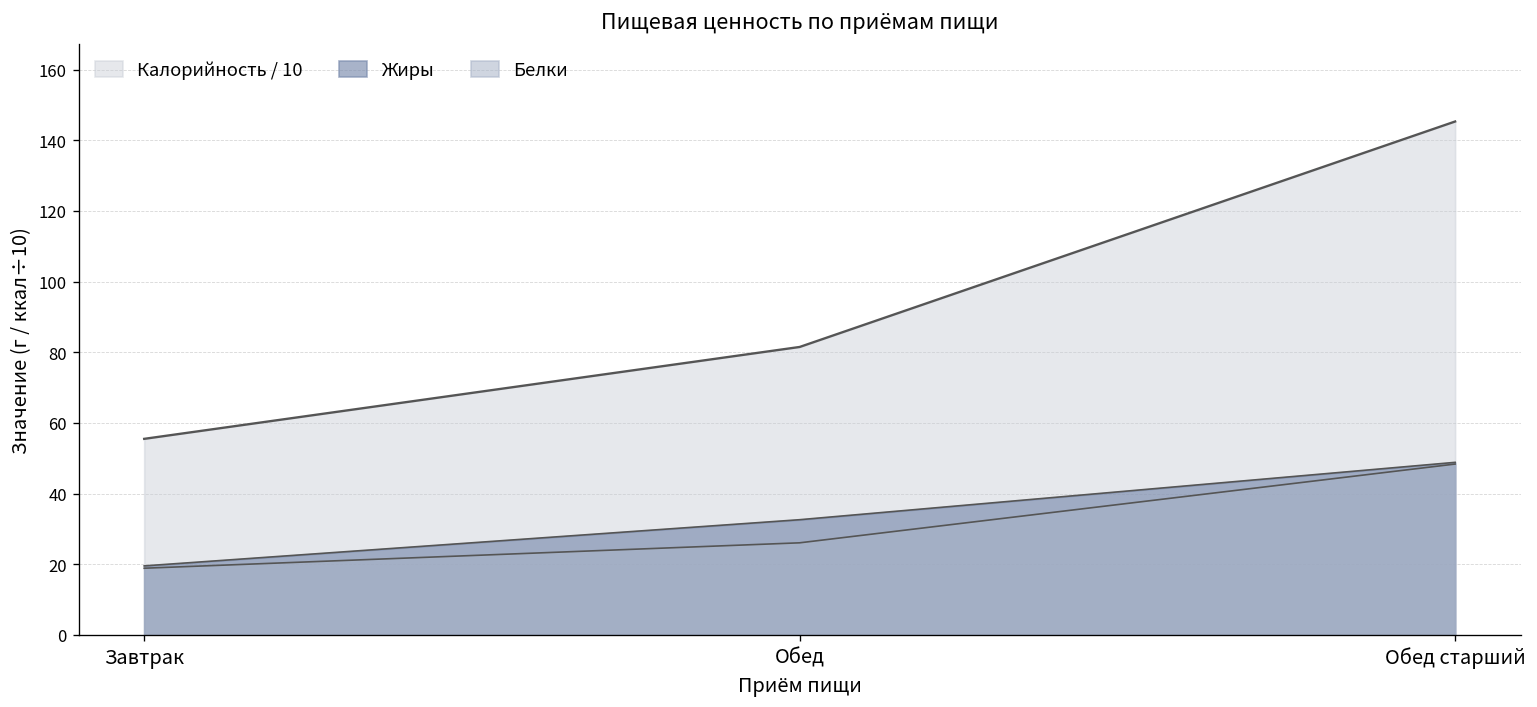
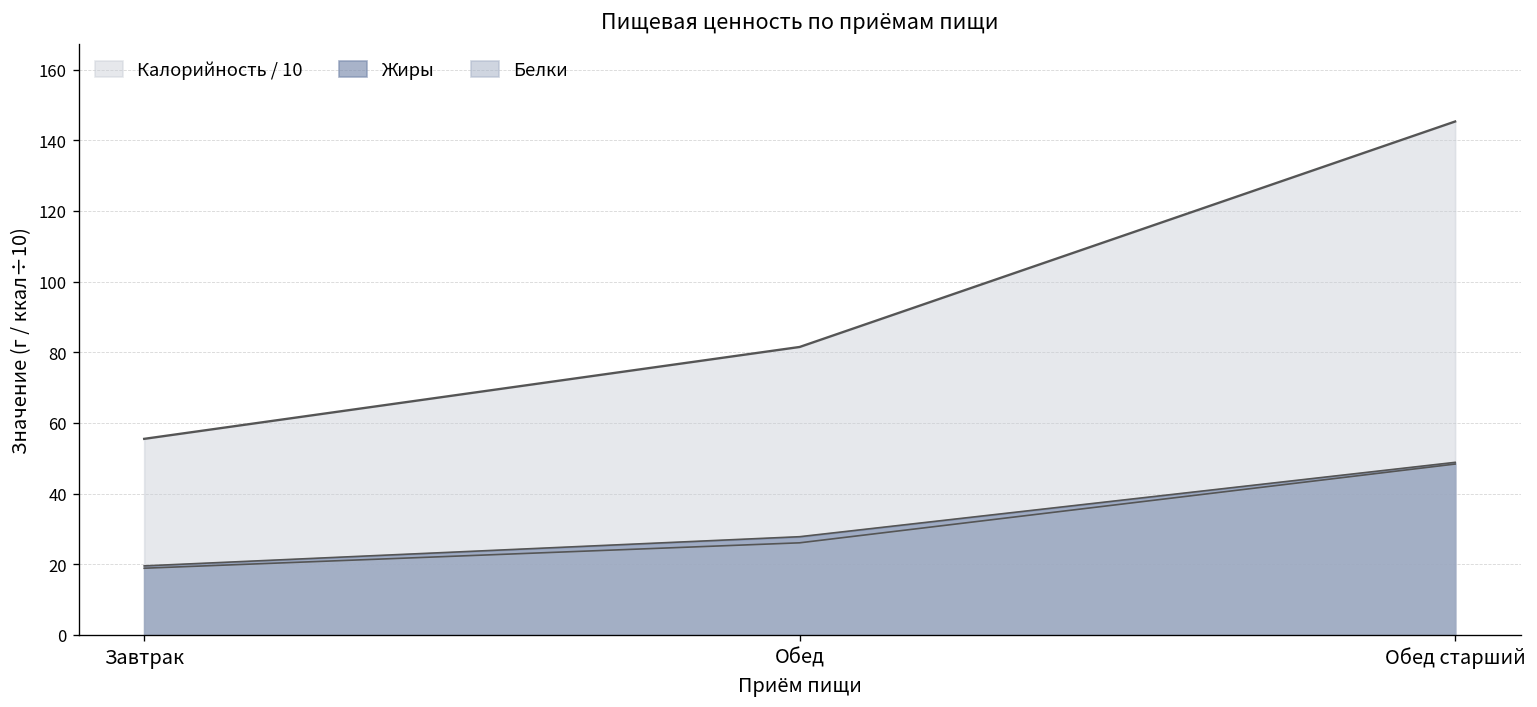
Жиры, Обед: 33 -> 28
